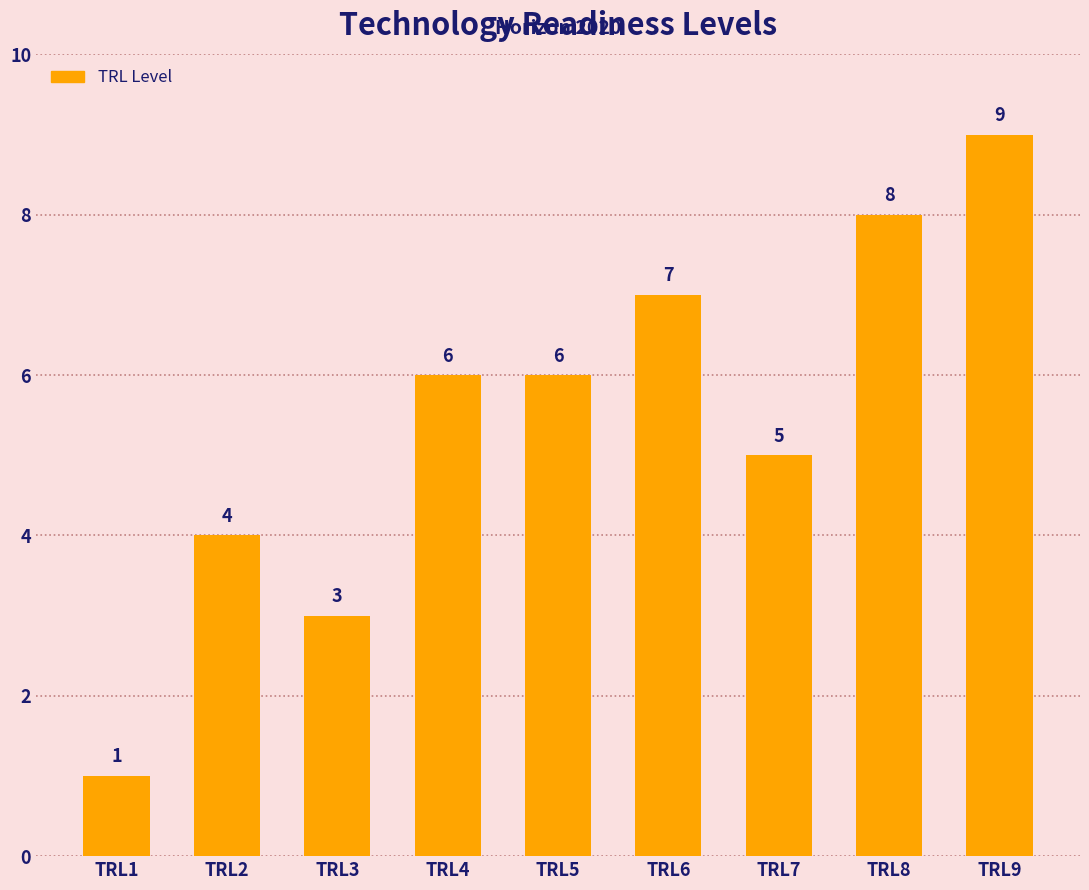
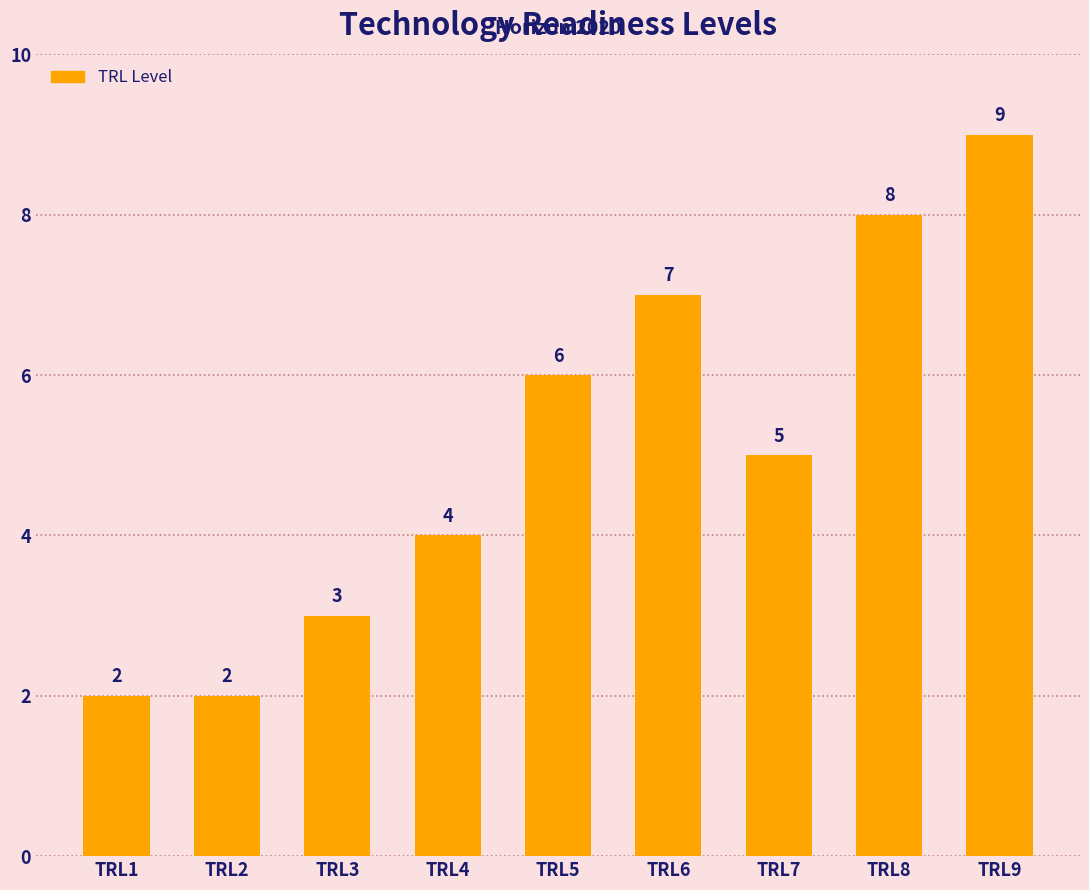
TRL1: 1 -> 2
TRL2: 4 -> 2
TRL4: 6 -> 4
